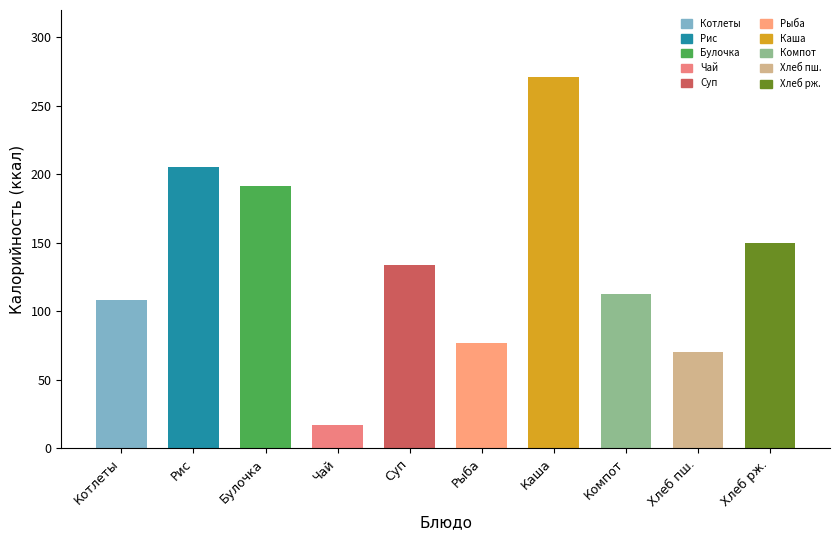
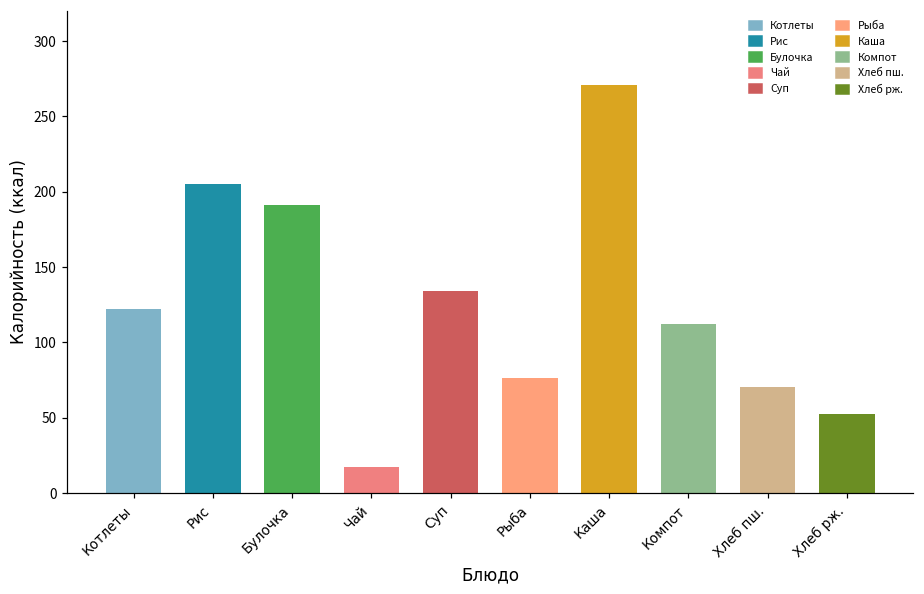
Котлеты: 108 -> 122
Хлеб рж.: 150 -> 52
